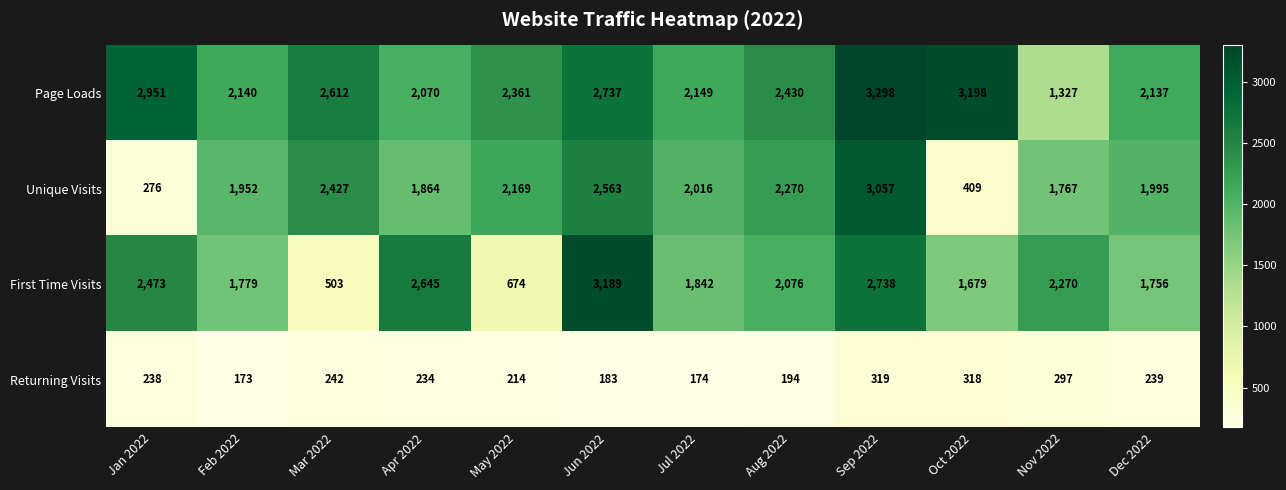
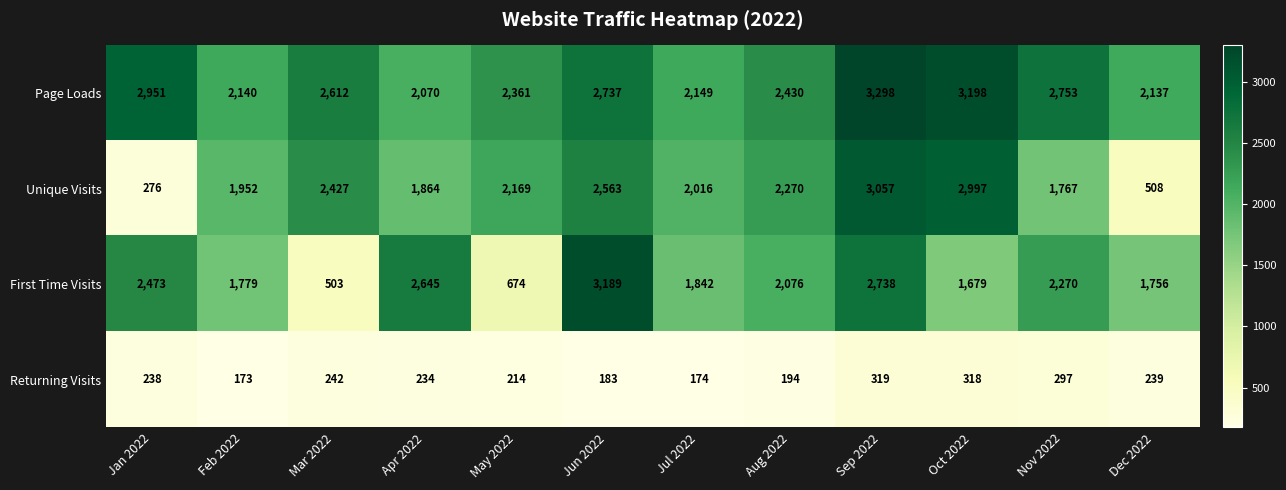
Page Loads, Nov 2022: 1,327 -> 2,753
Unique Visits, Oct 2022: 409 -> 2,997
Unique Visits, Dec 2022: 1,995 -> 508
